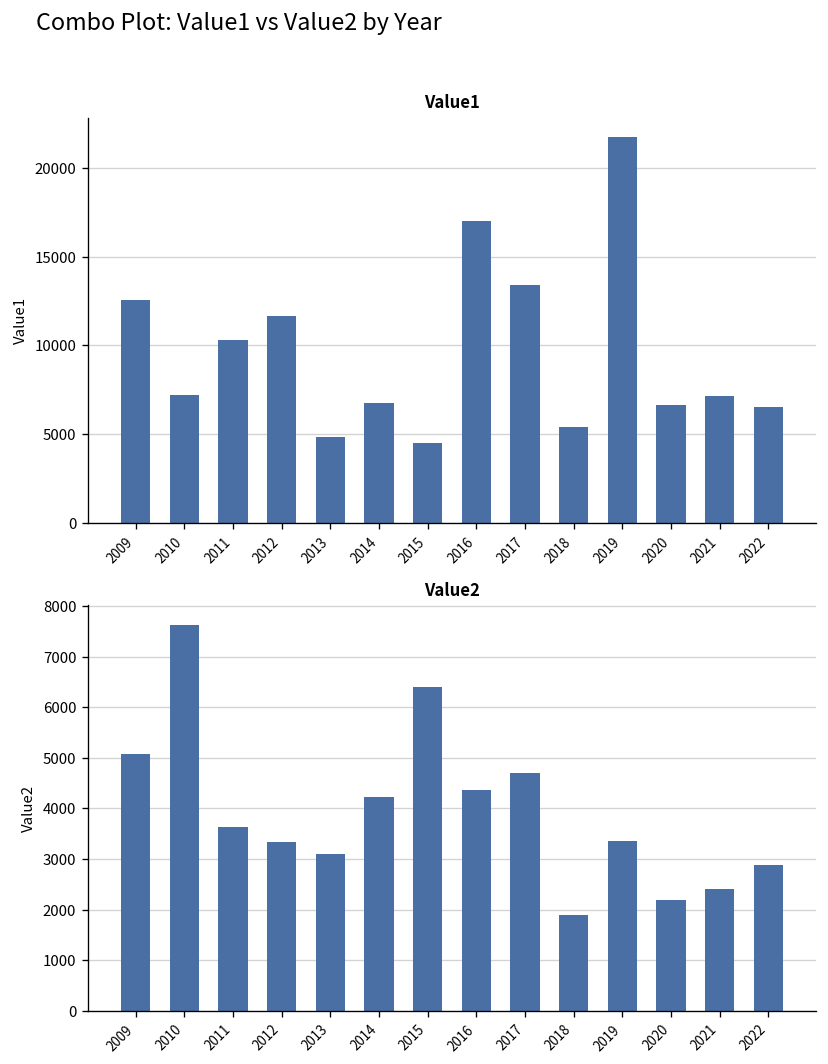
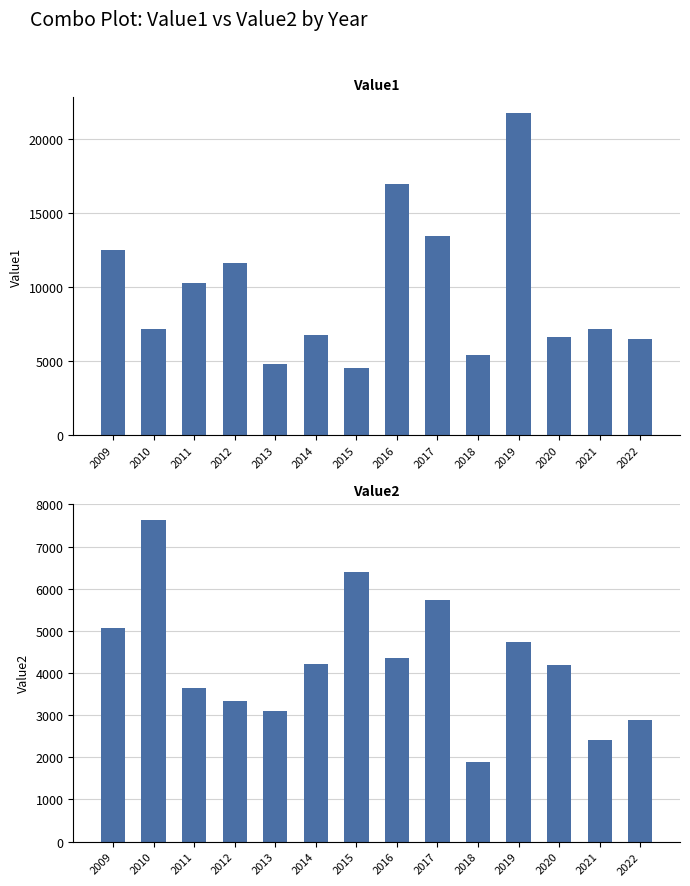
Value2, 2017: 4700 -> 5700
Value2, 2019: 3400 -> 4700
Value2, 2020: 2200 -> 4200
